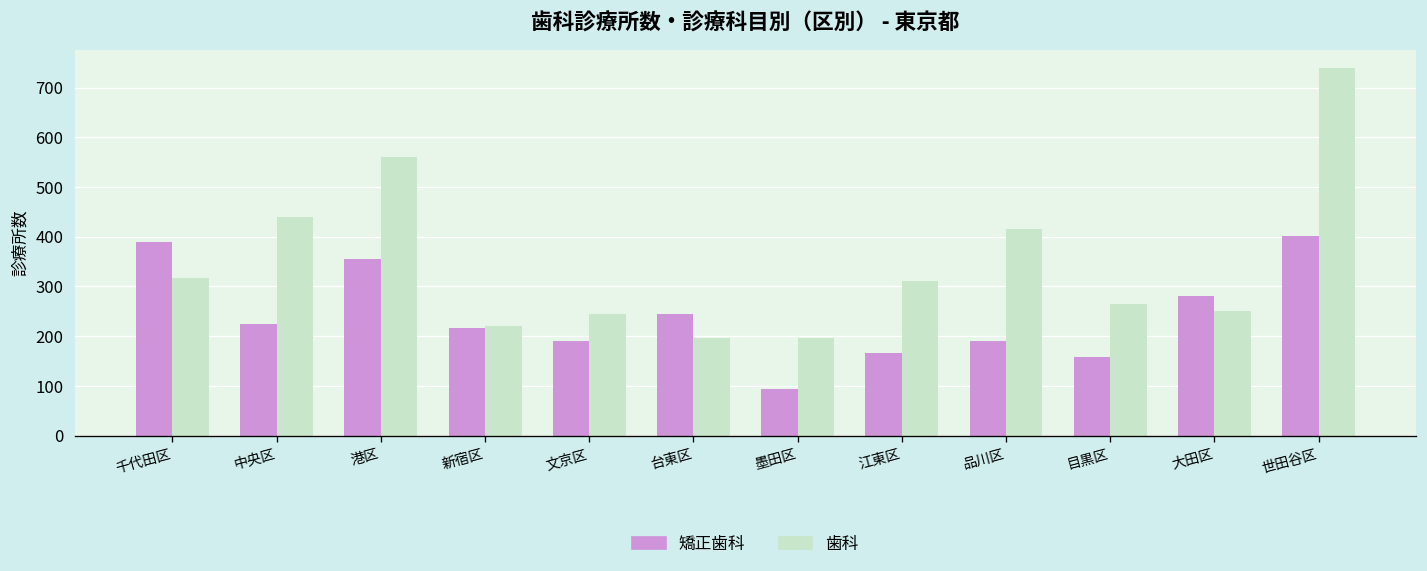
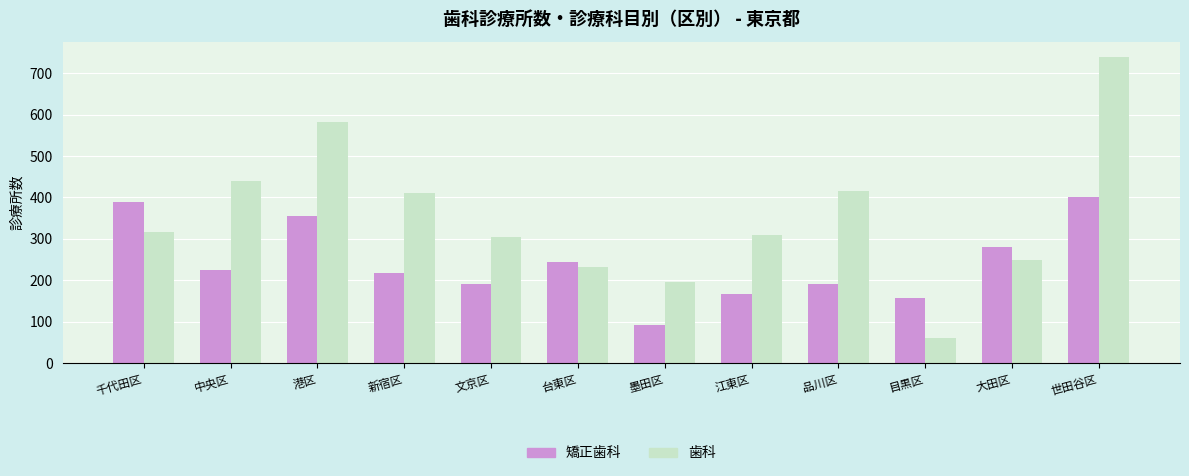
歯科, 港区: 560 -> 580
歯科, 新宿区: 220 -> 410
歯科, 文京区: 250 -> 310
歯科, 台東区: 200 -> 230
歯科, 目黒区: 260 -> 60
